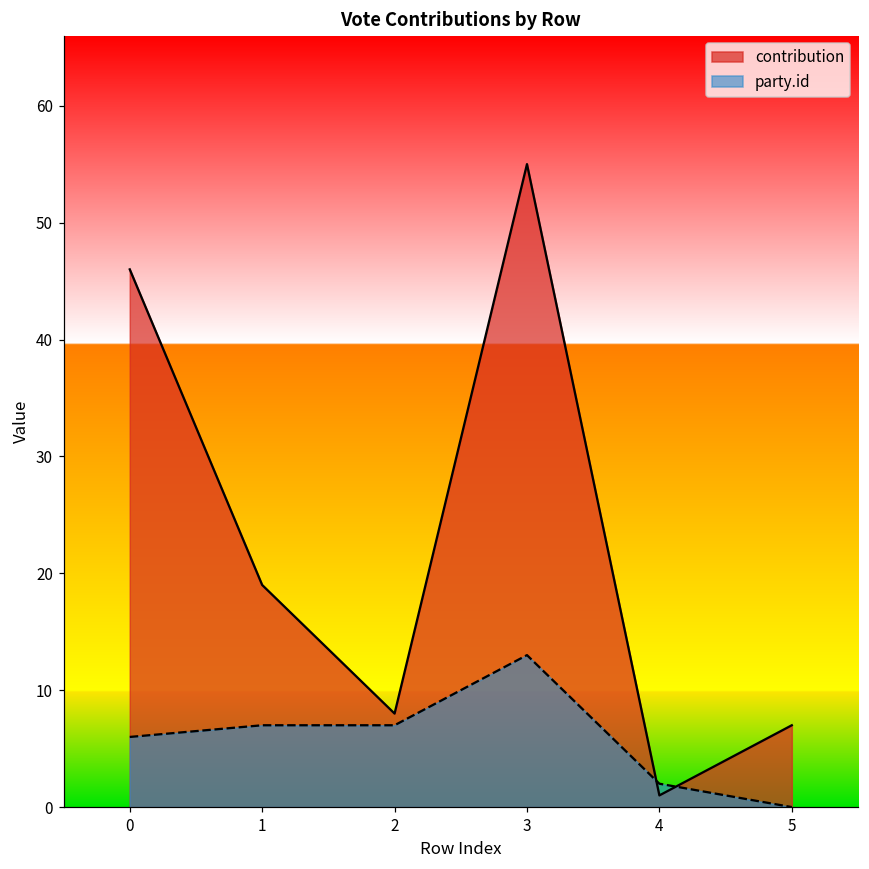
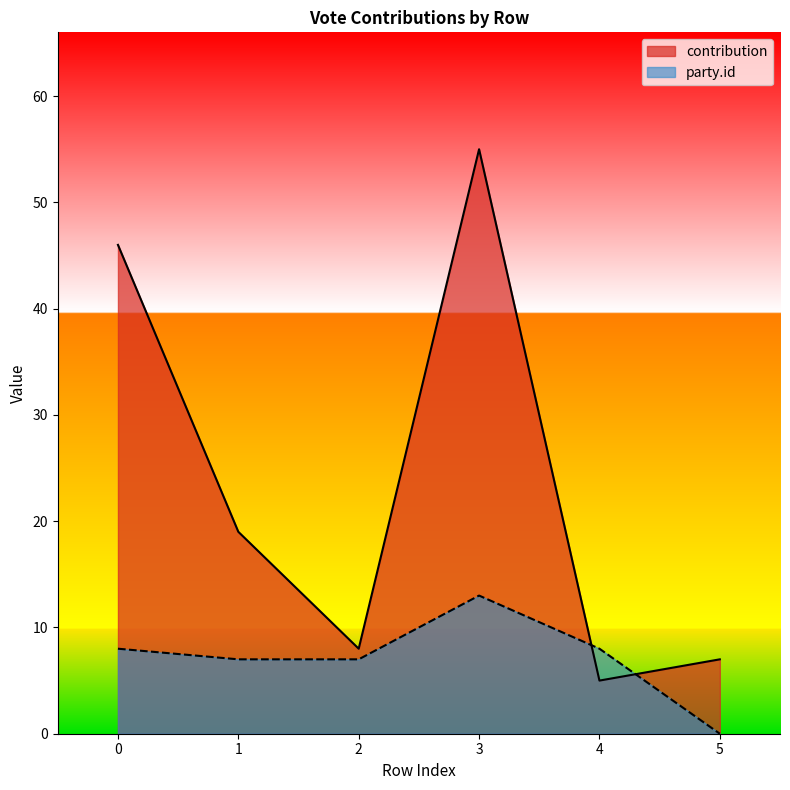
party.id, 0: 6 -> 8
contribution, 4: 1 -> 5
party.id, 4: 2 -> 8
